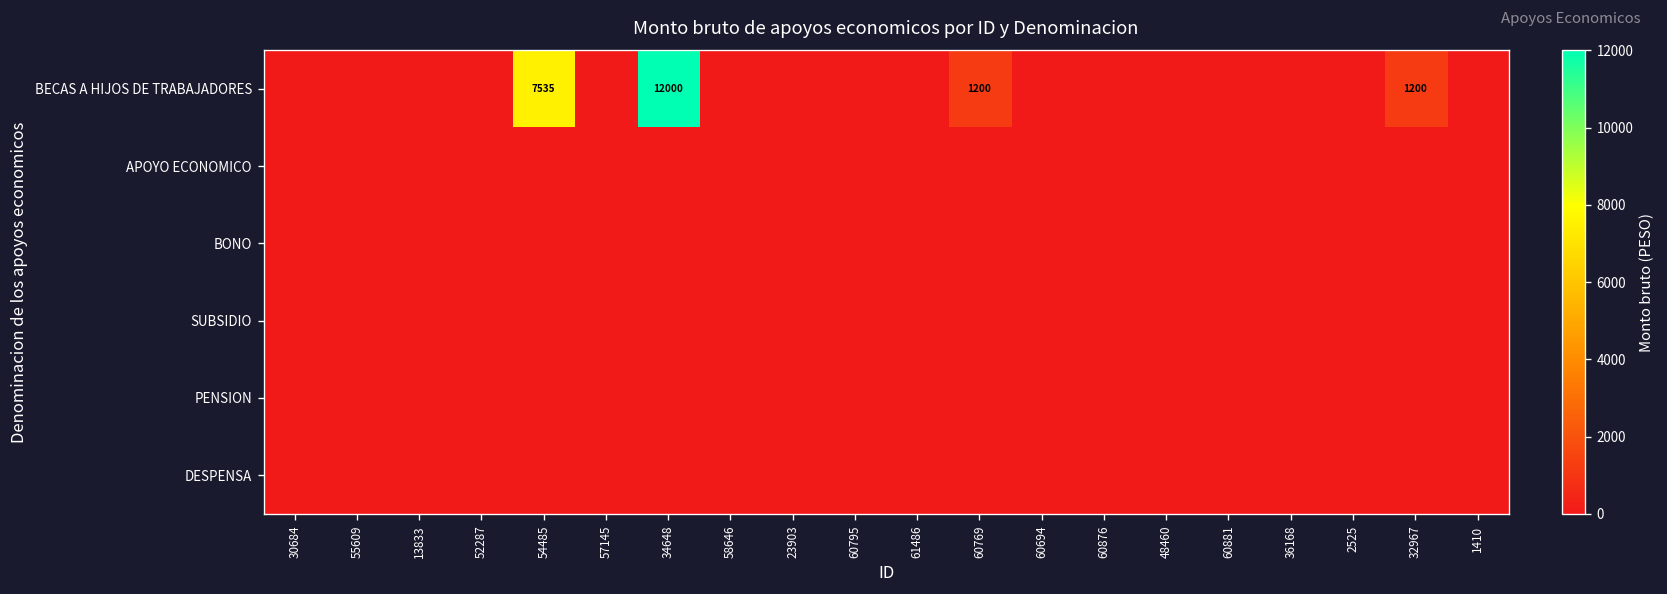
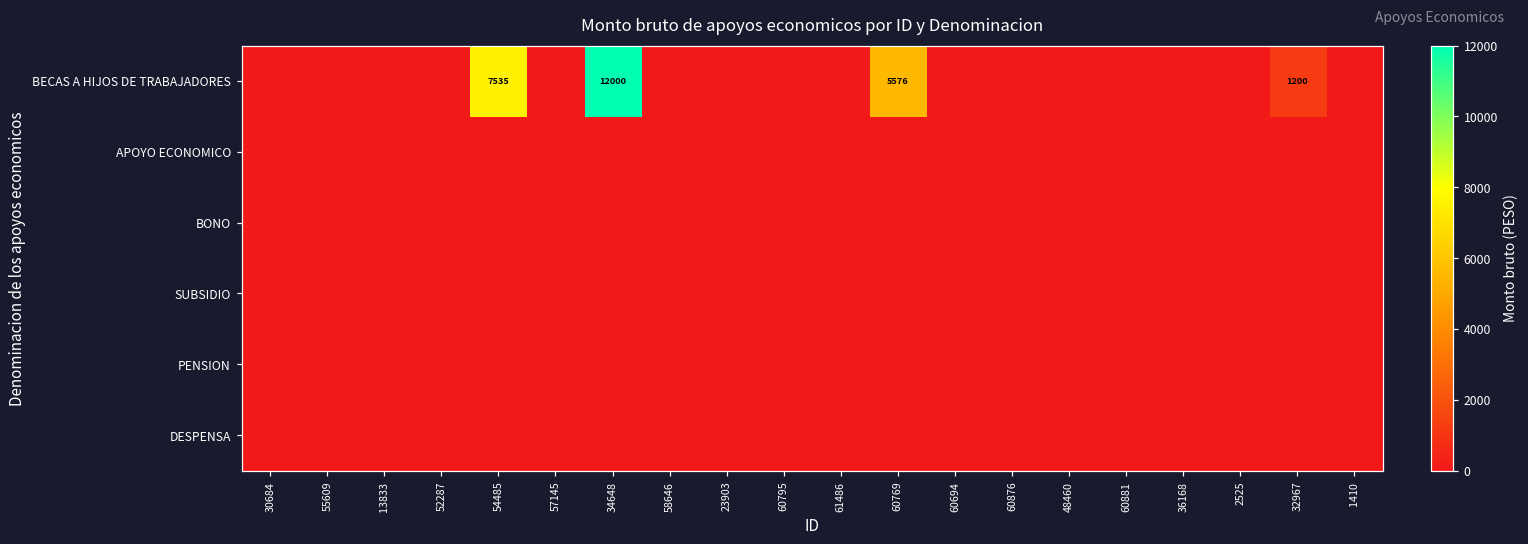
BECAS A HIJOS DE TRABAJADORES, 60769: 1200 -> 5576
